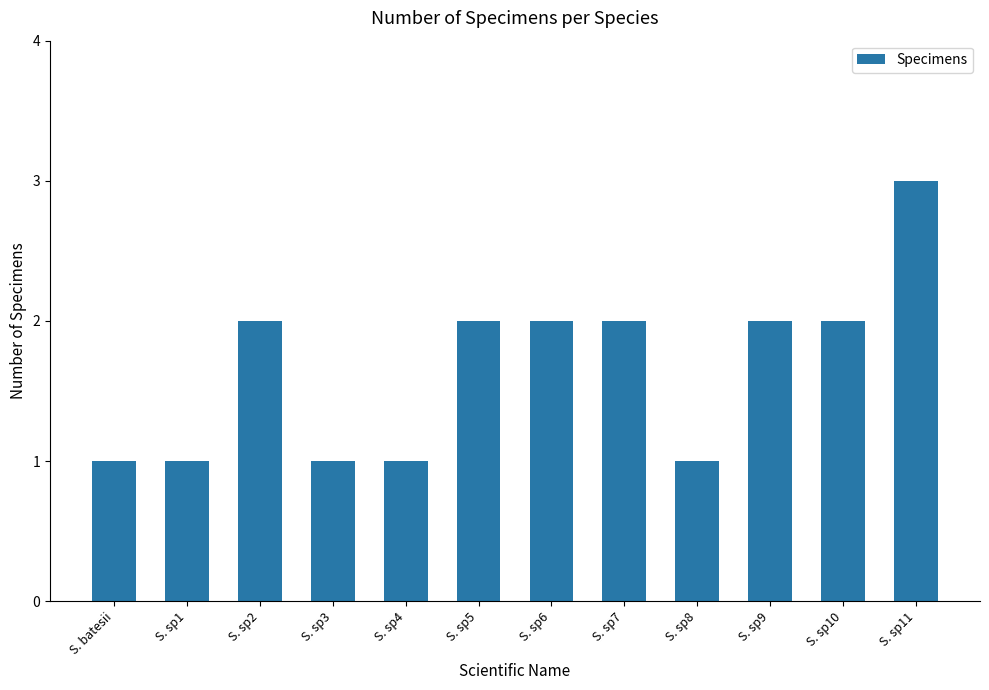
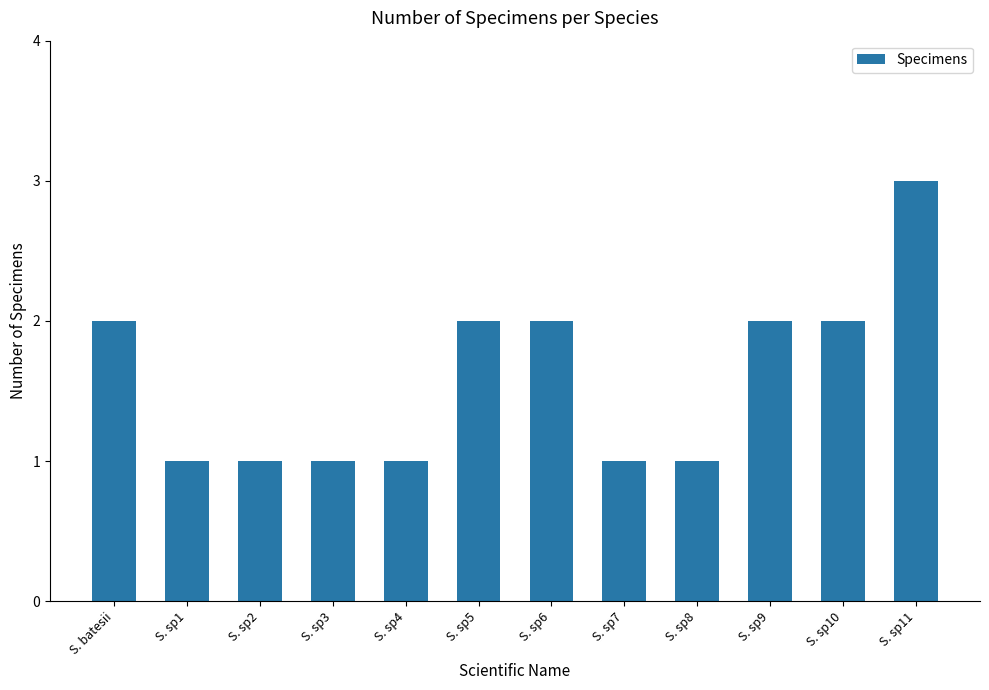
S. batesii: 1 -> 2
S. sp2: 2 -> 1
S. sp7: 2 -> 1
